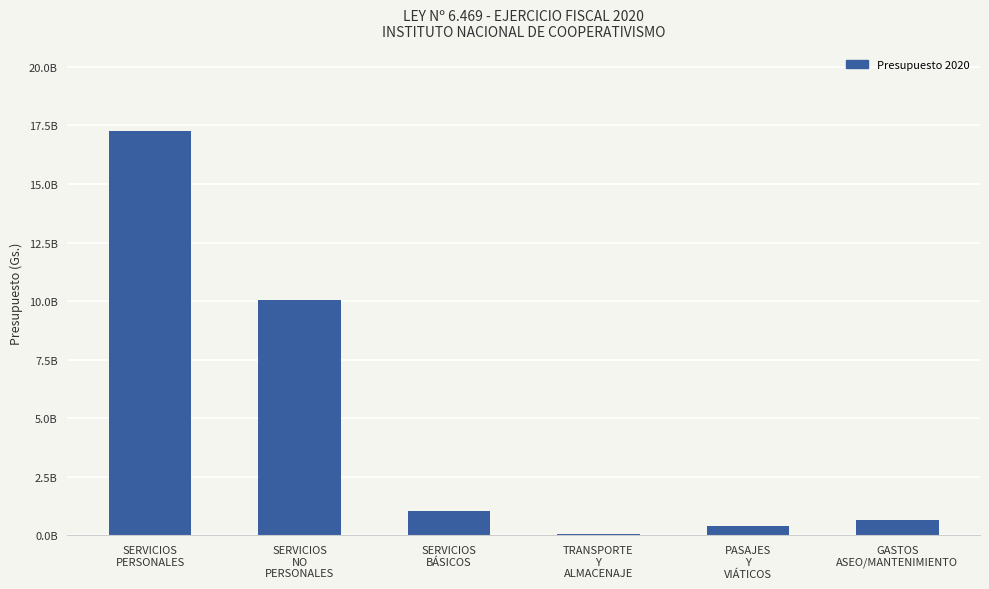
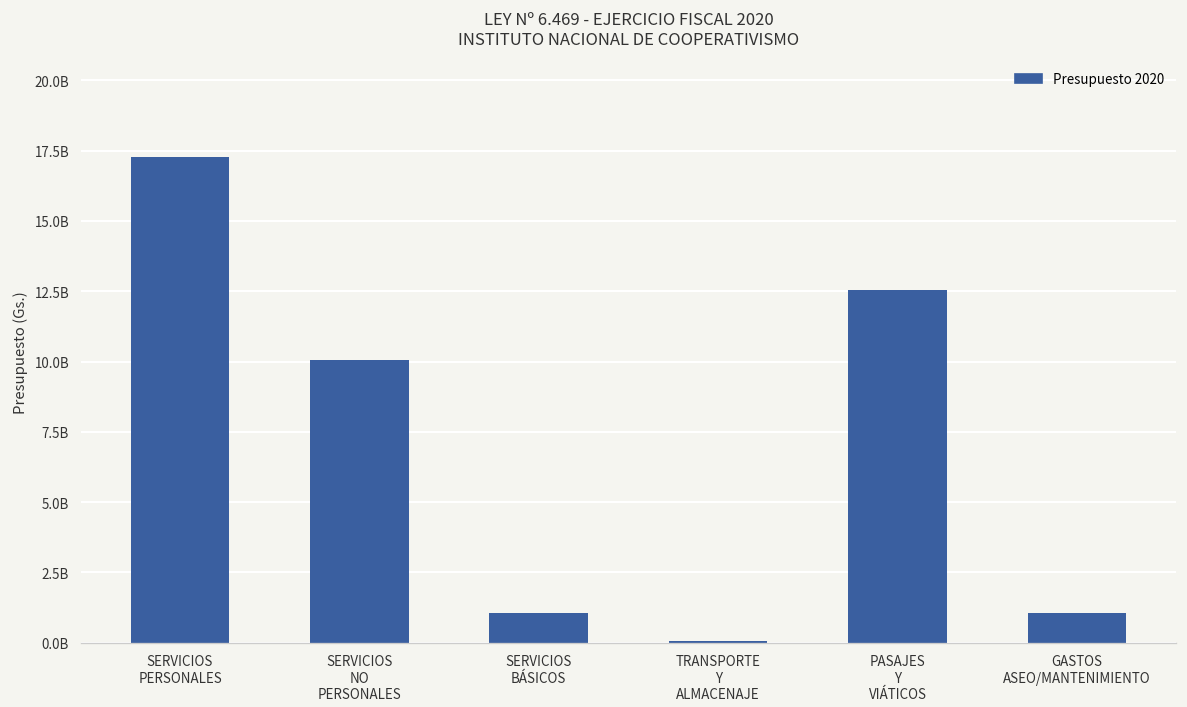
PASAJES Y VIÁTICOS: 400000000 -> 12600000000
GASTOS ASEO/MANTENIMIENTO: 600000000 -> 1000000000
